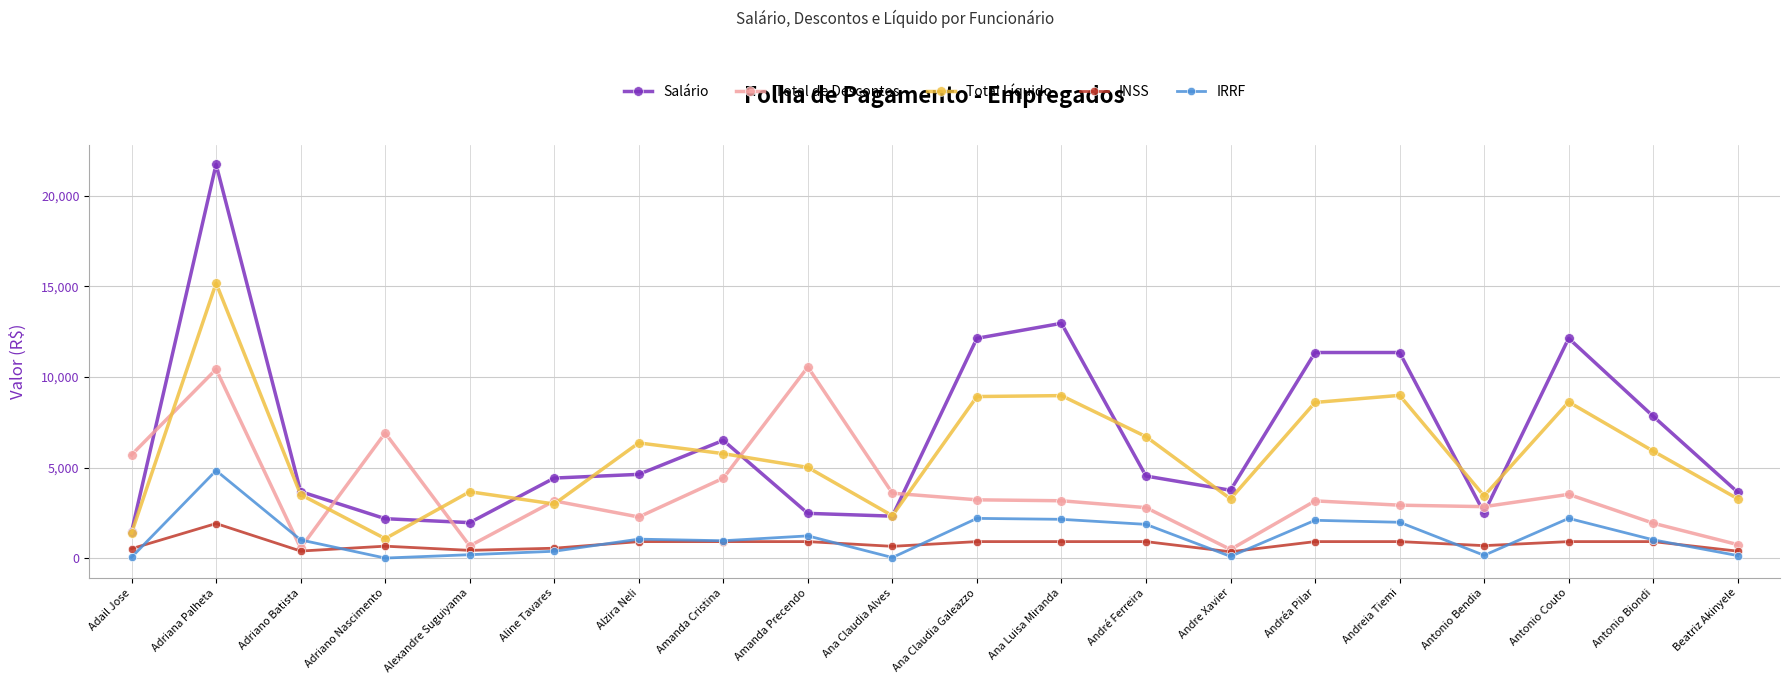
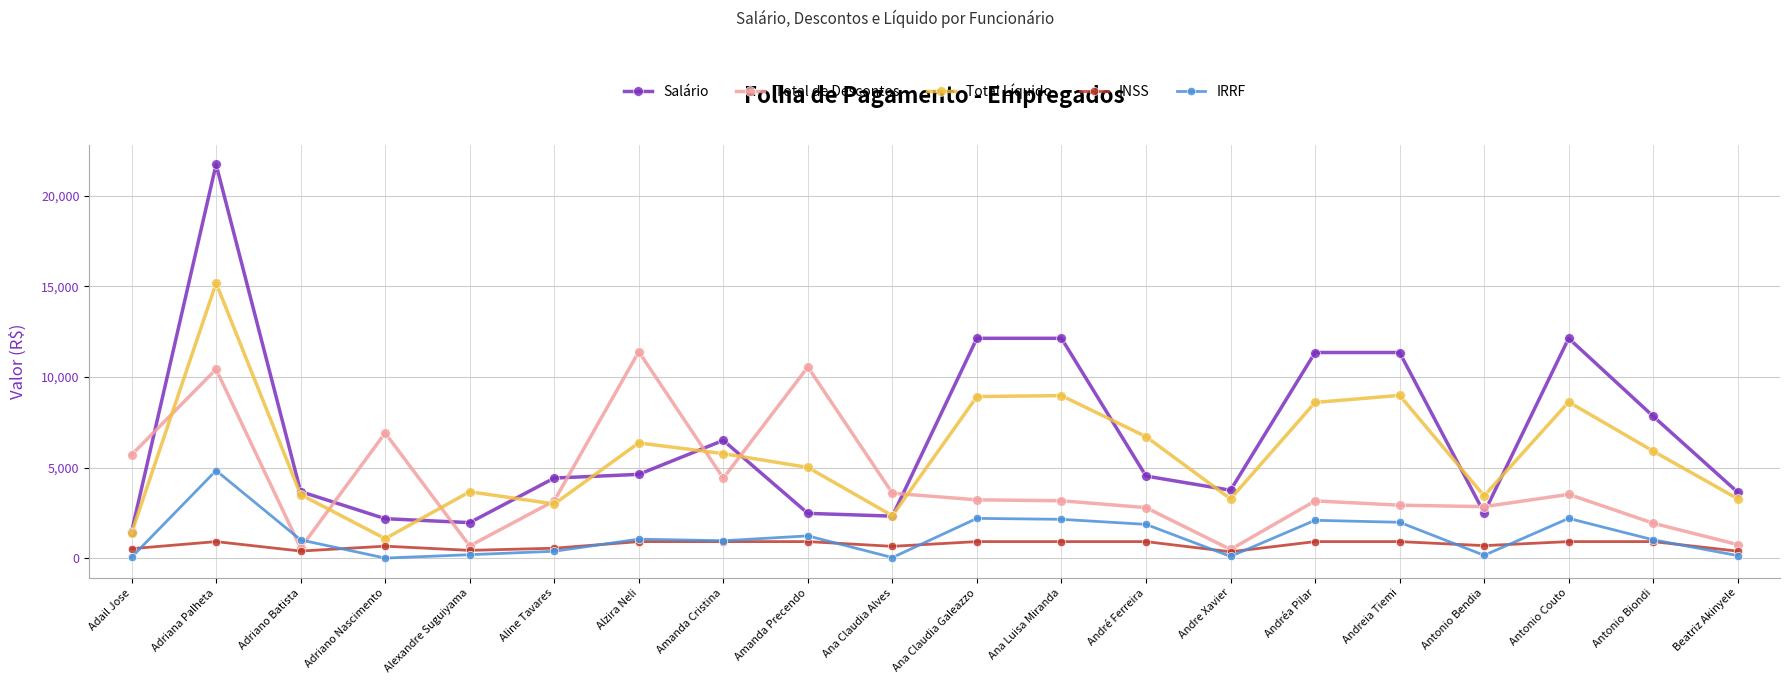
INSS, Adriana Palheta: 1,900 -> 900
Total de Descontos, Alzira Neli: 2,300 -> 11,400
Salário, Ana Luisa Miranda: 13,000 -> 12,100
